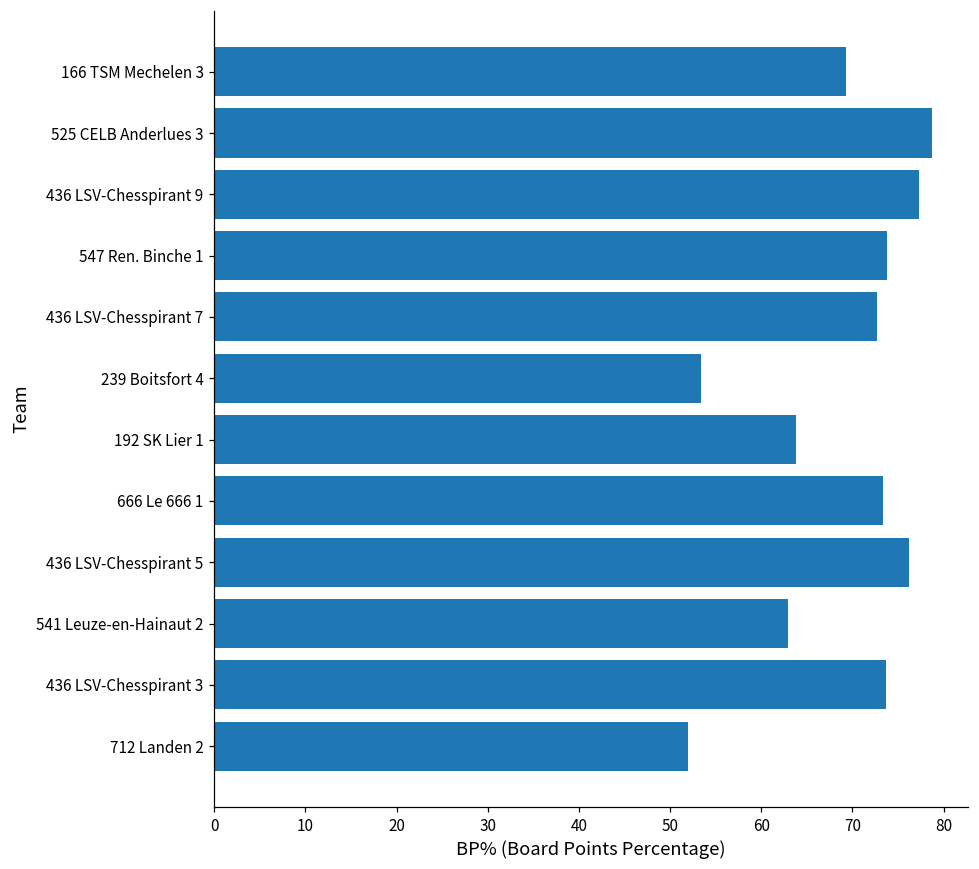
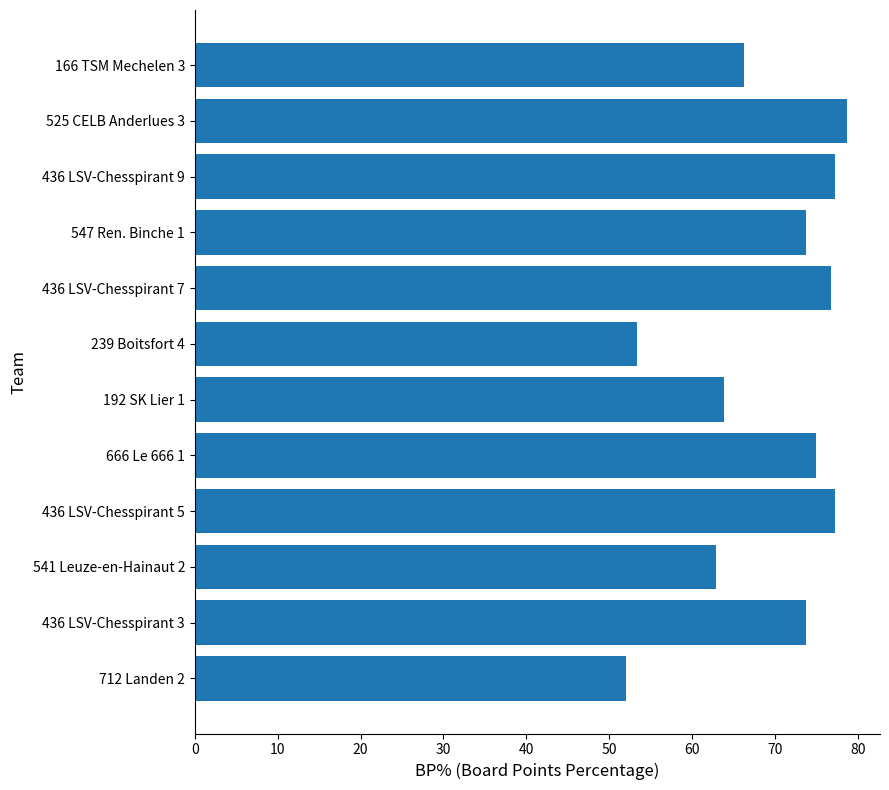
166 TSM Mechelen 3: 69 -> 66
436 LSV-Chesspirant 7: 73 -> 77
666 Le 666 1: 73 -> 75
436 LSV-Chesspirant 5: 76 -> 77
